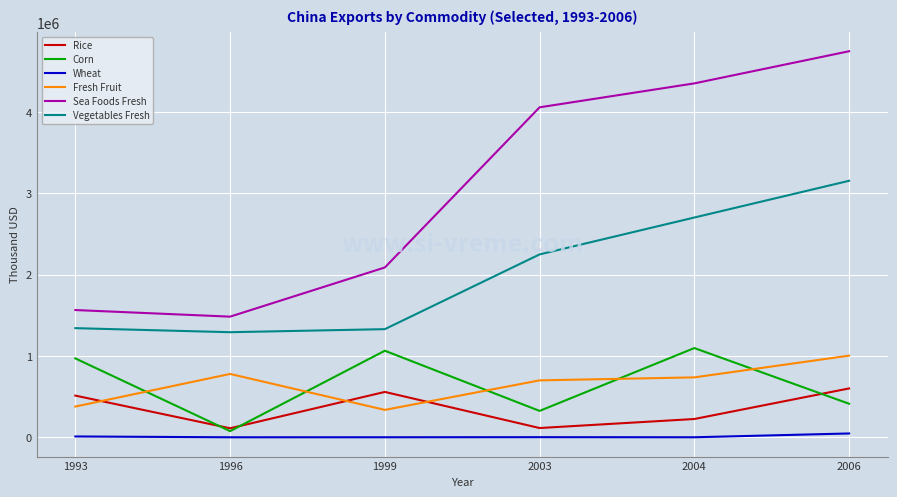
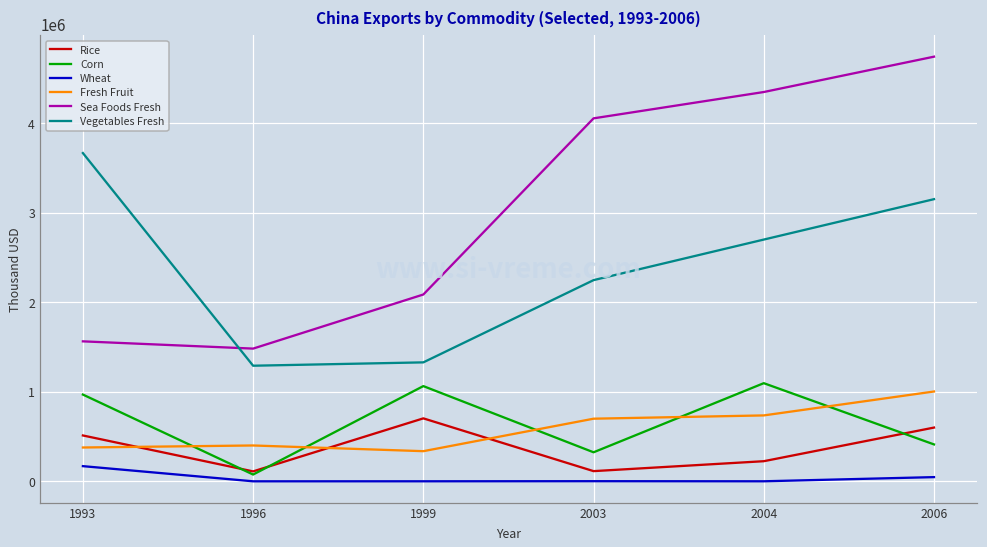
Wheat, 1993: 0 -> 200000
Vegetables Fresh, 1993: 1300000 -> 3700000
Fresh Fruit, 1996: 800000 -> 400000
Rice, 1999: 600000 -> 700000
